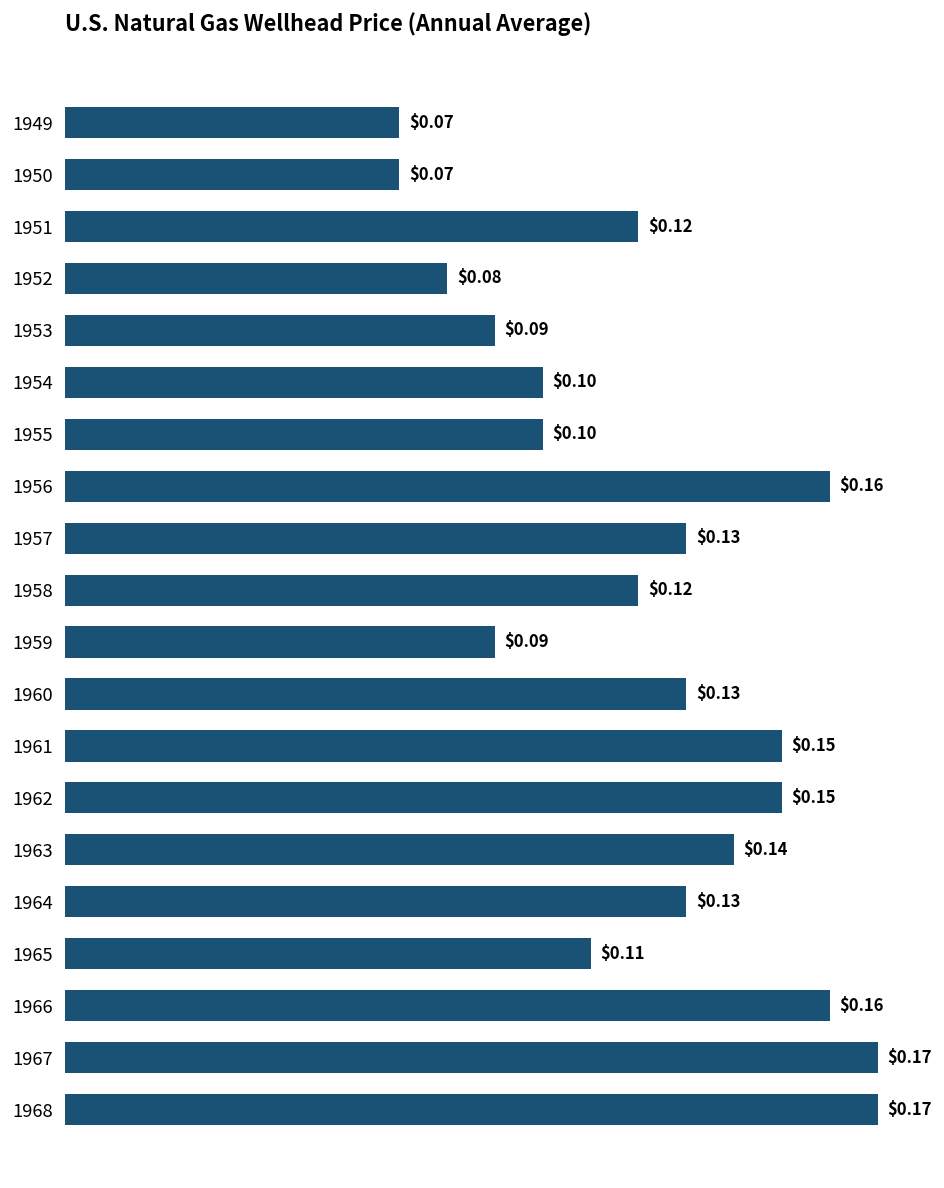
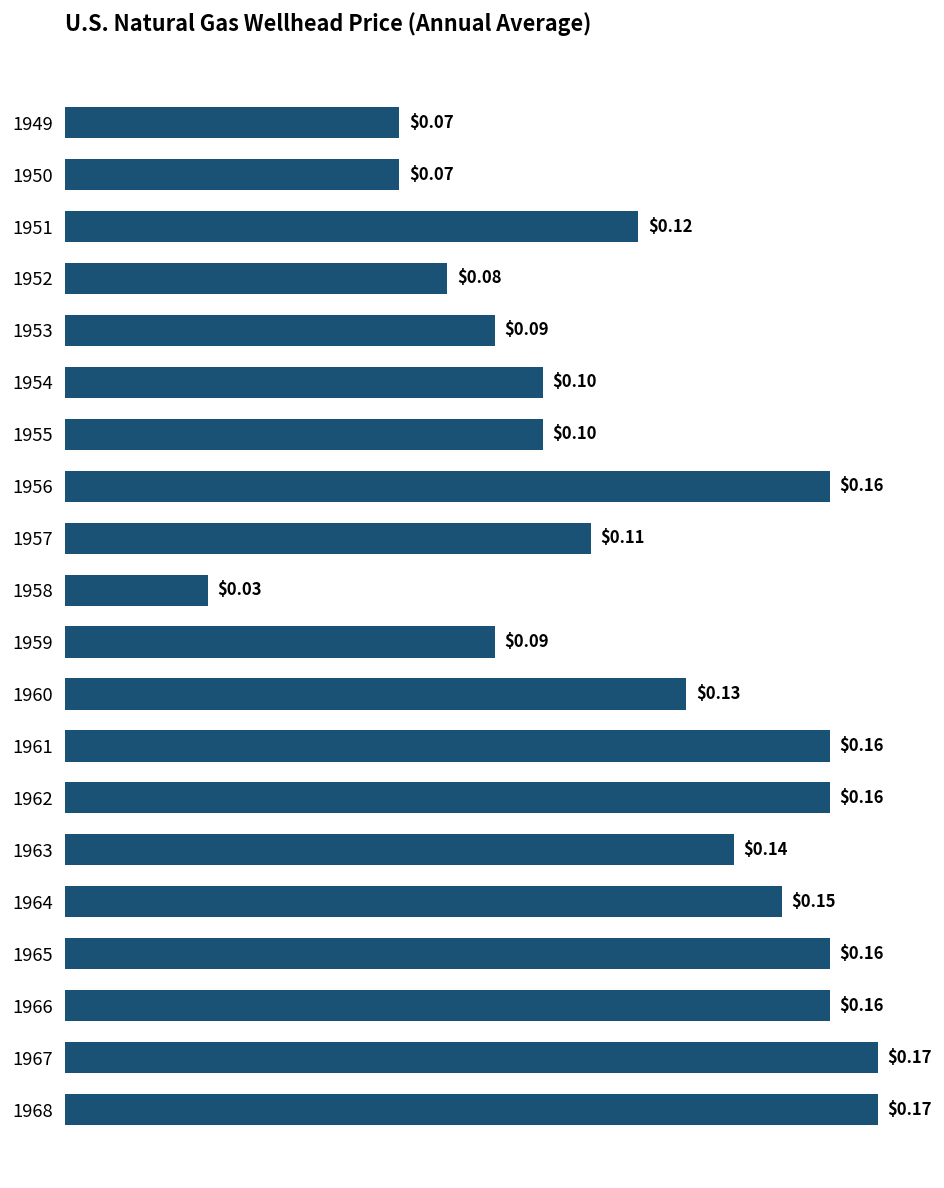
1957: $0.13 -> $0.11
1958: $0.12 -> $0.03
1961: $0.15 -> $0.16
1962: $0.15 -> $0.16
1964: $0.13 -> $0.15
1965: $0.11 -> $0.16
